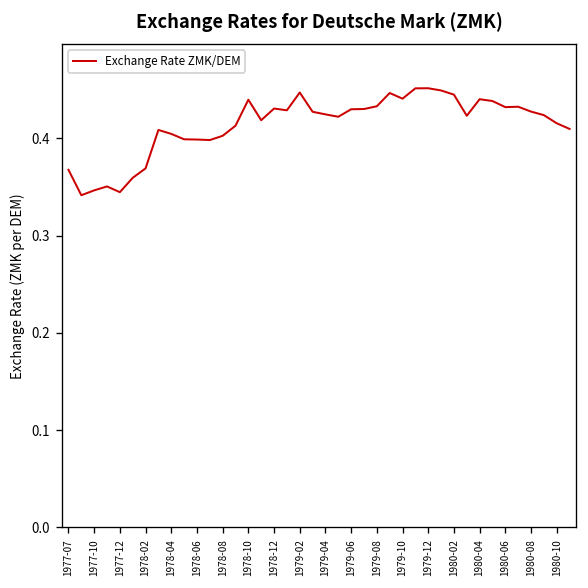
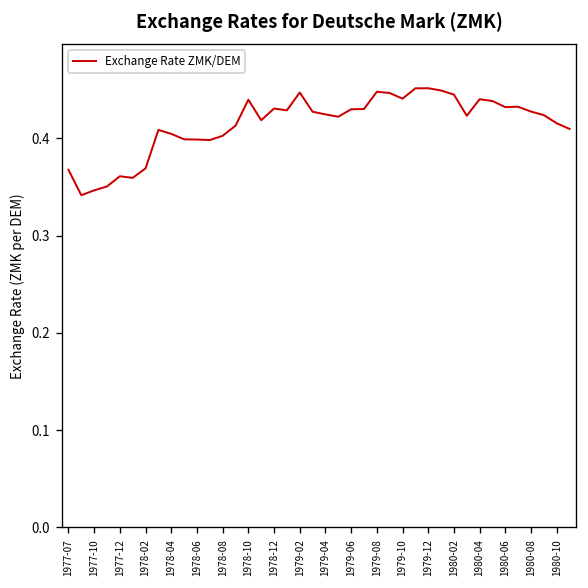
1977-12: 0.34 -> 0.36
1979-08: 0.43 -> 0.45
